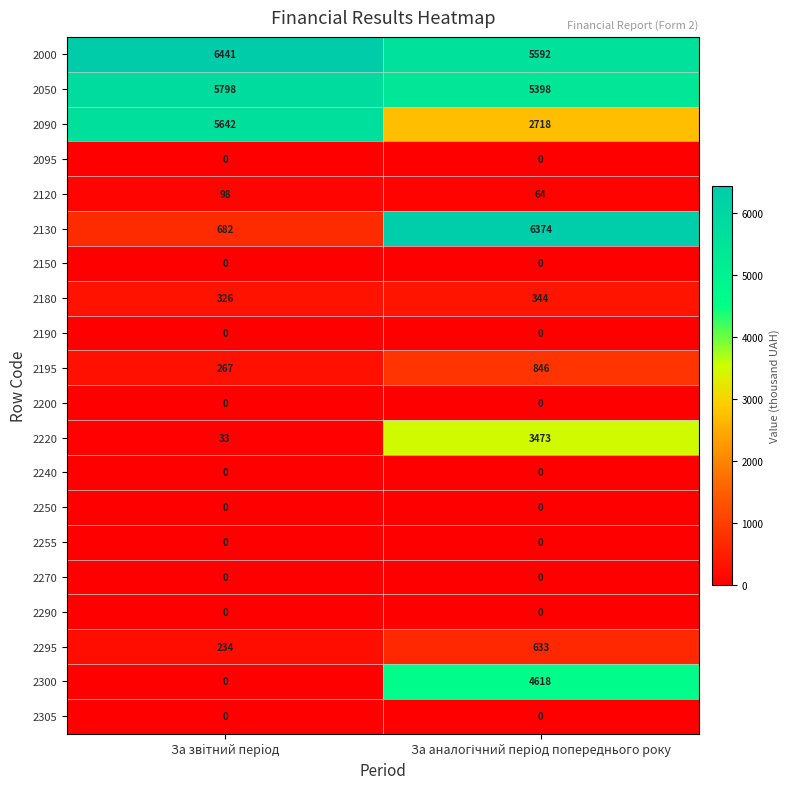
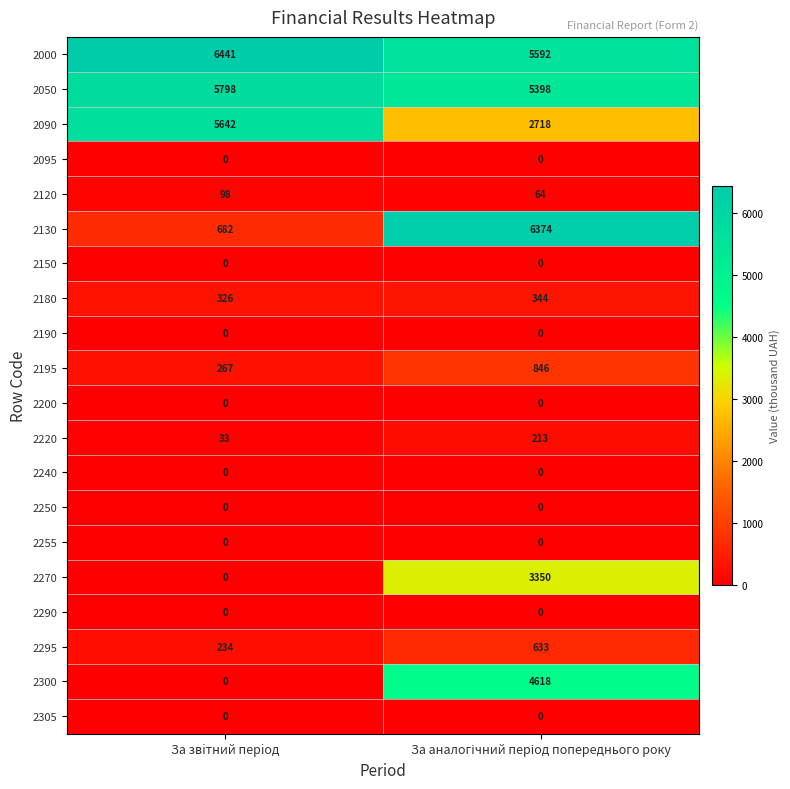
2220, За аналогічний період попереднього року: 3473 -> 213
2270, За аналогічний період попереднього року: 0 -> 3350
